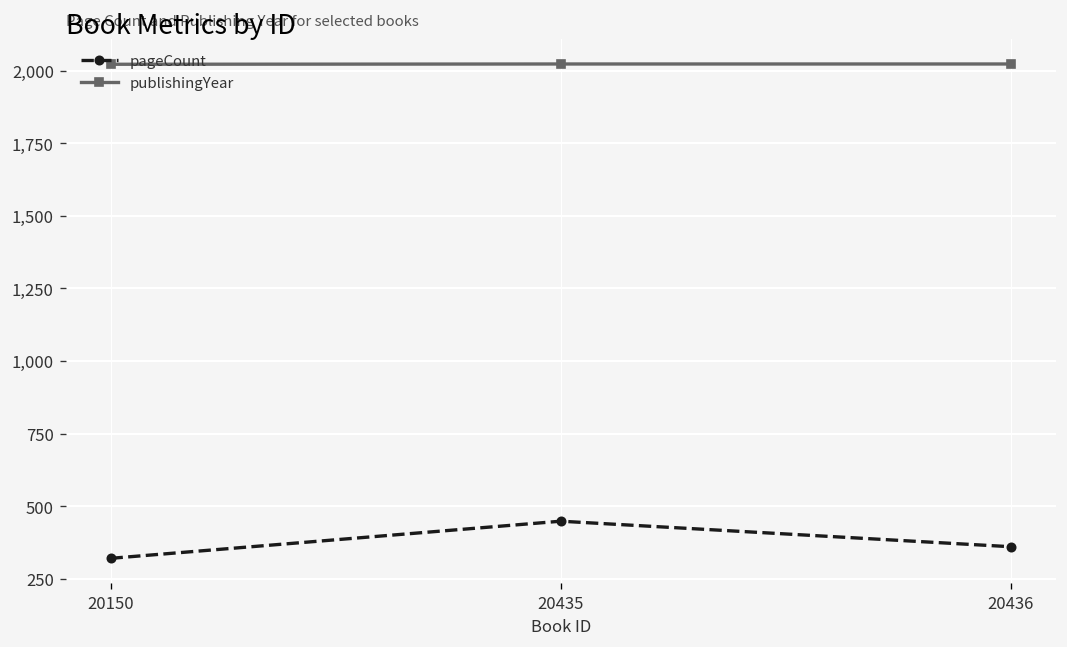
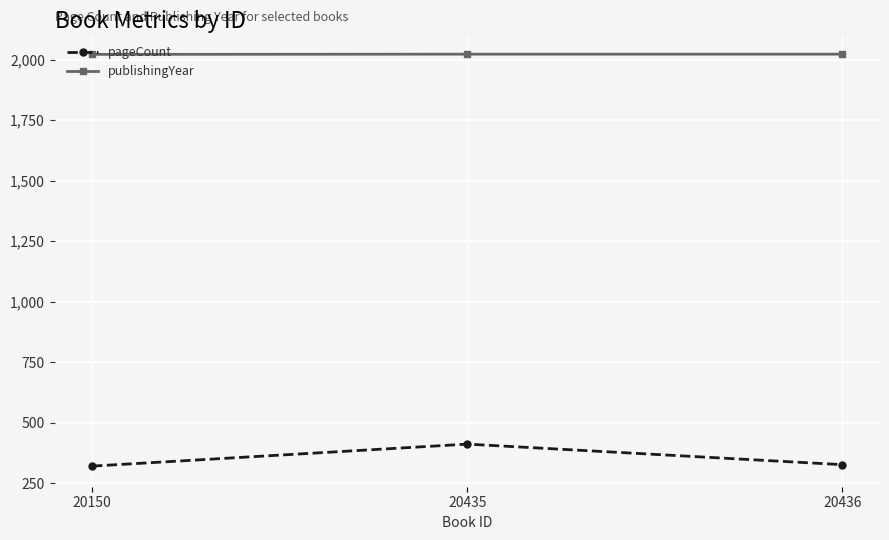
pageCount, 20435: 450 -> 410
pageCount, 20436: 360 -> 330
